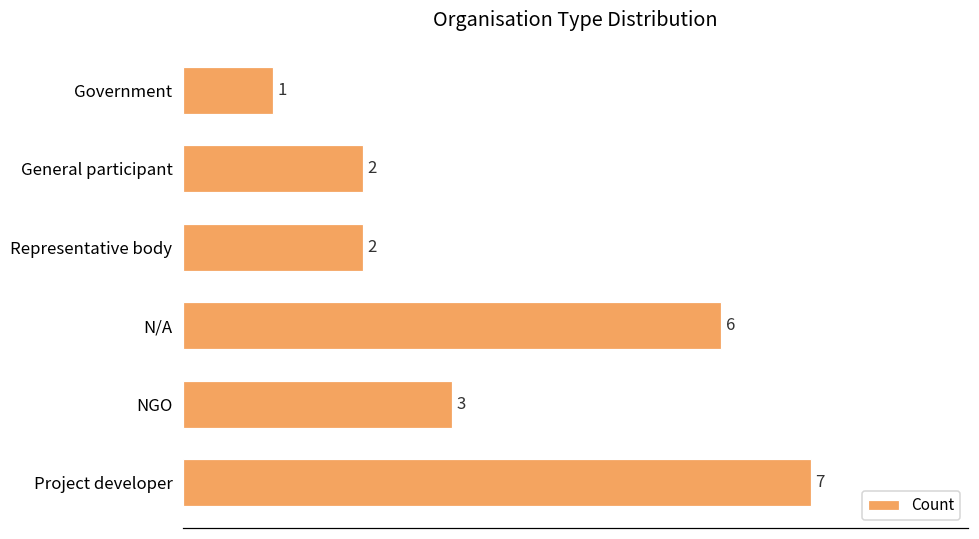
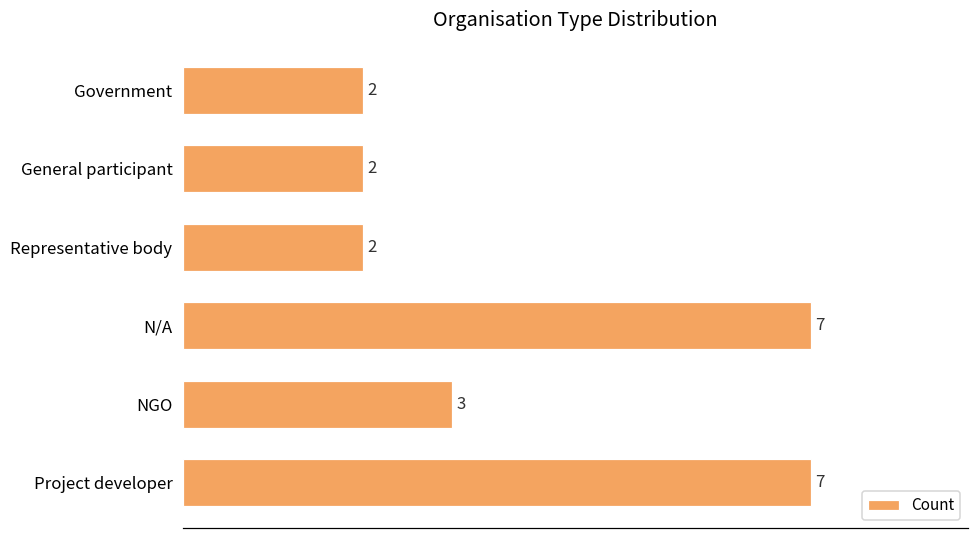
Government: 1 -> 2
N/A: 6 -> 7
